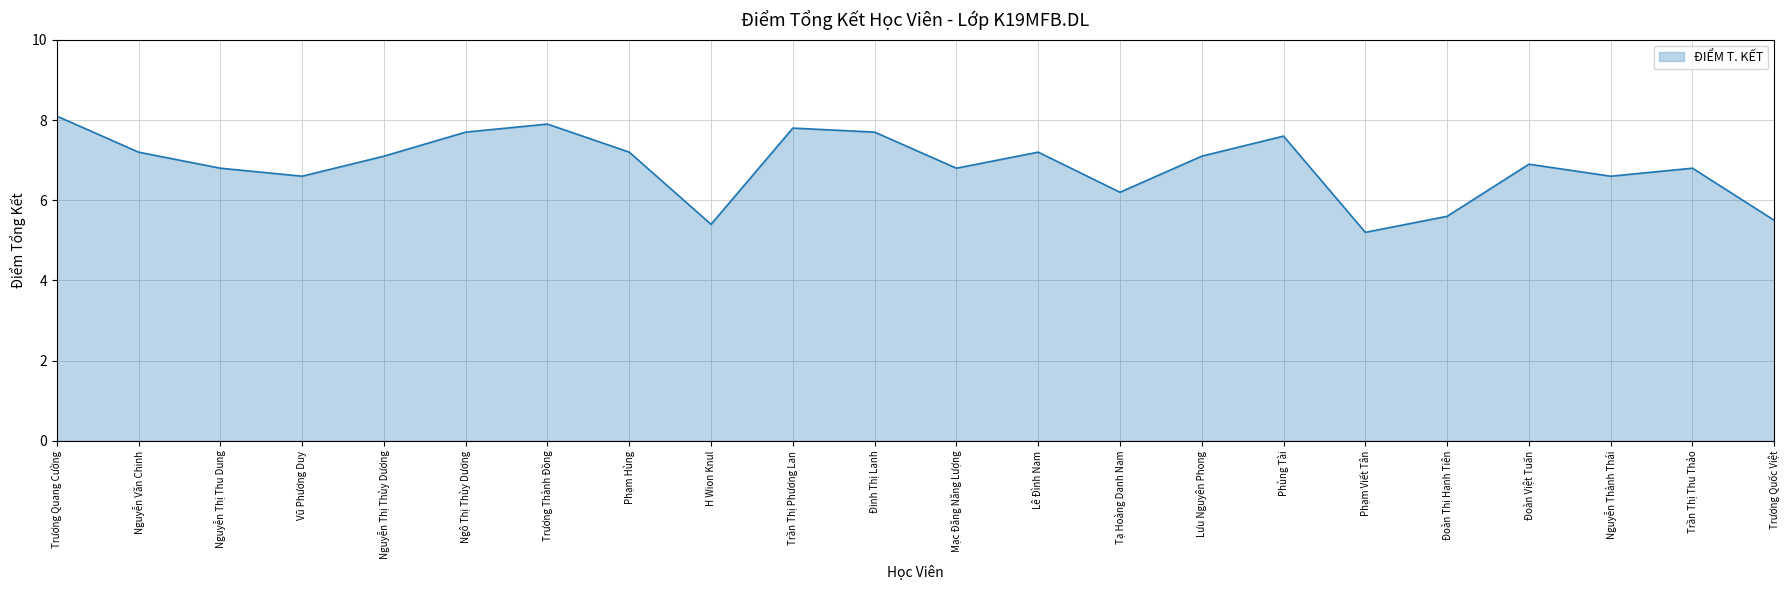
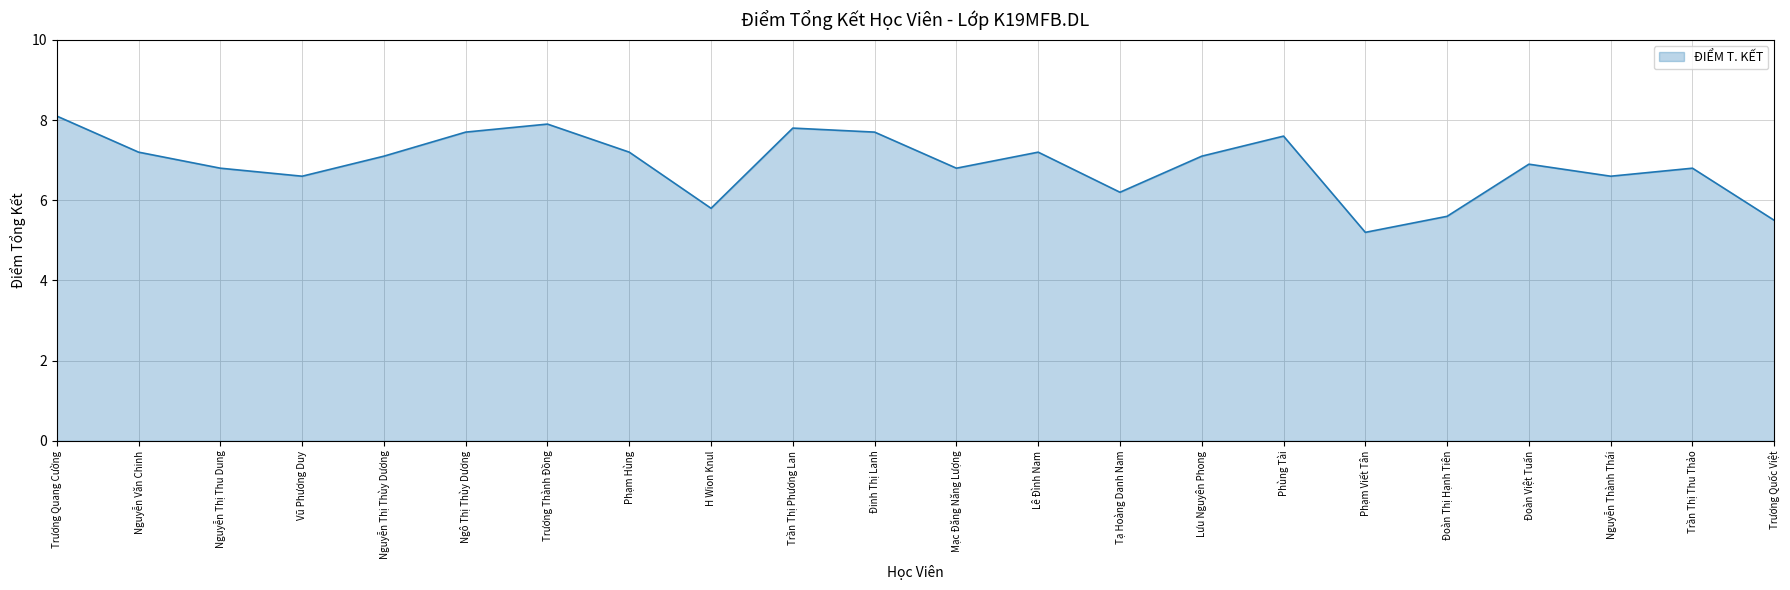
H Wion Knul: 5.4 -> 5.8
